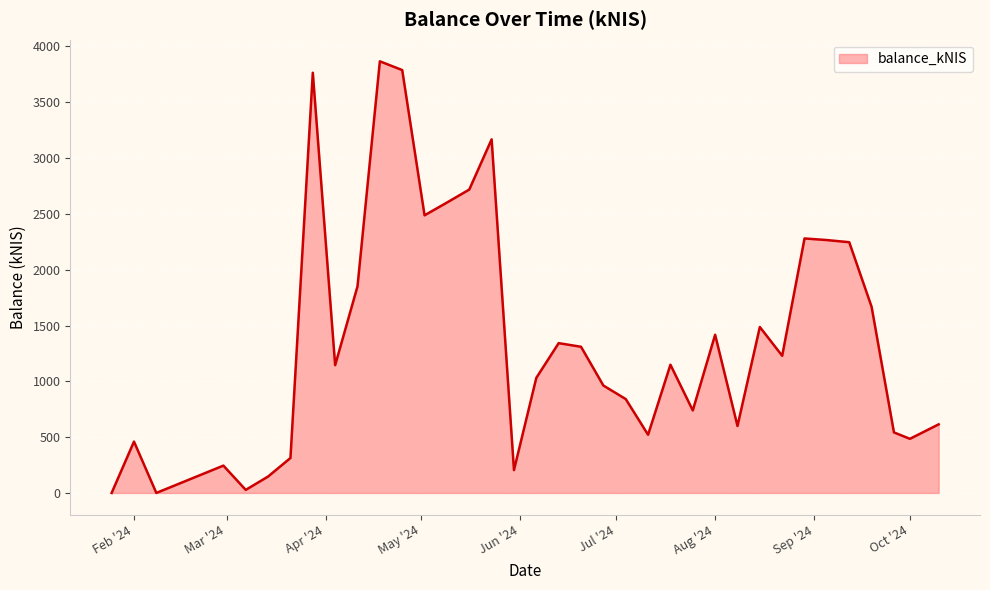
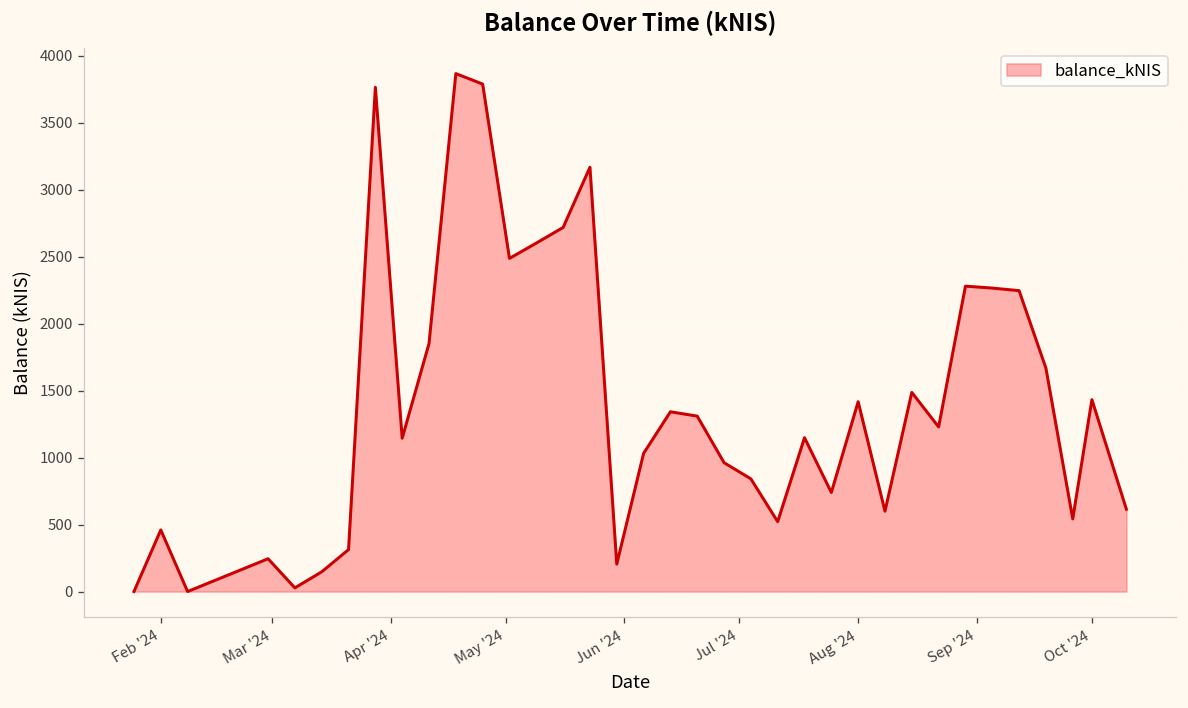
Oct '24: 480 -> 1430
